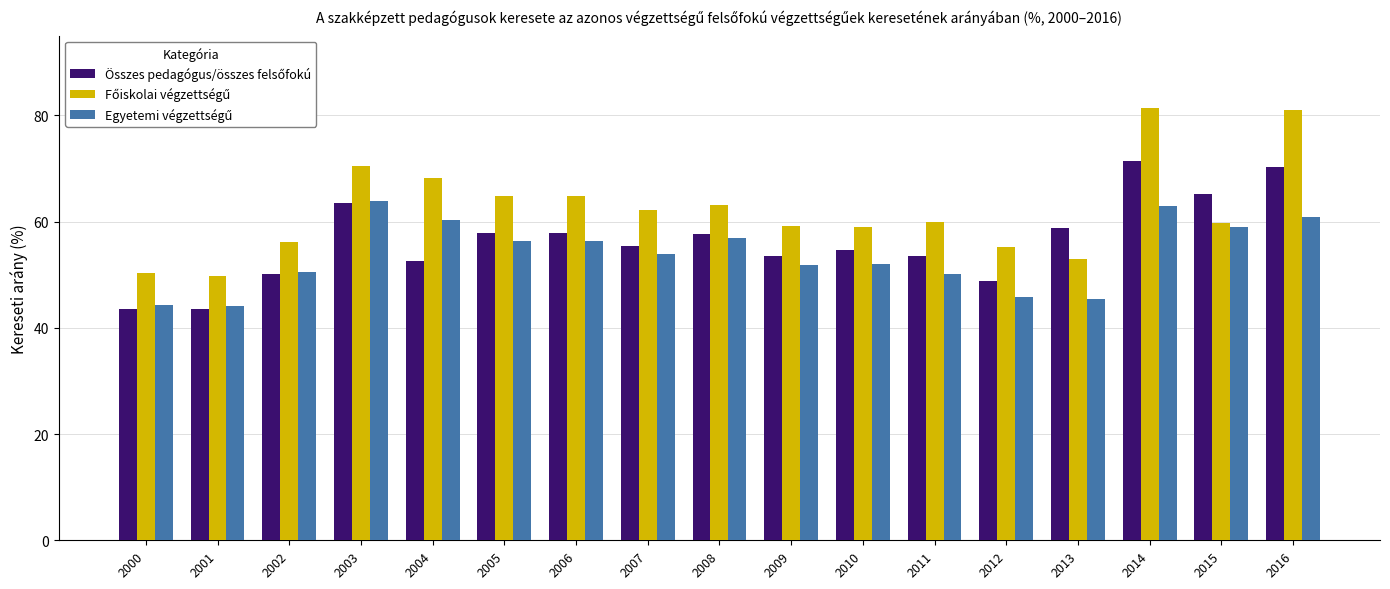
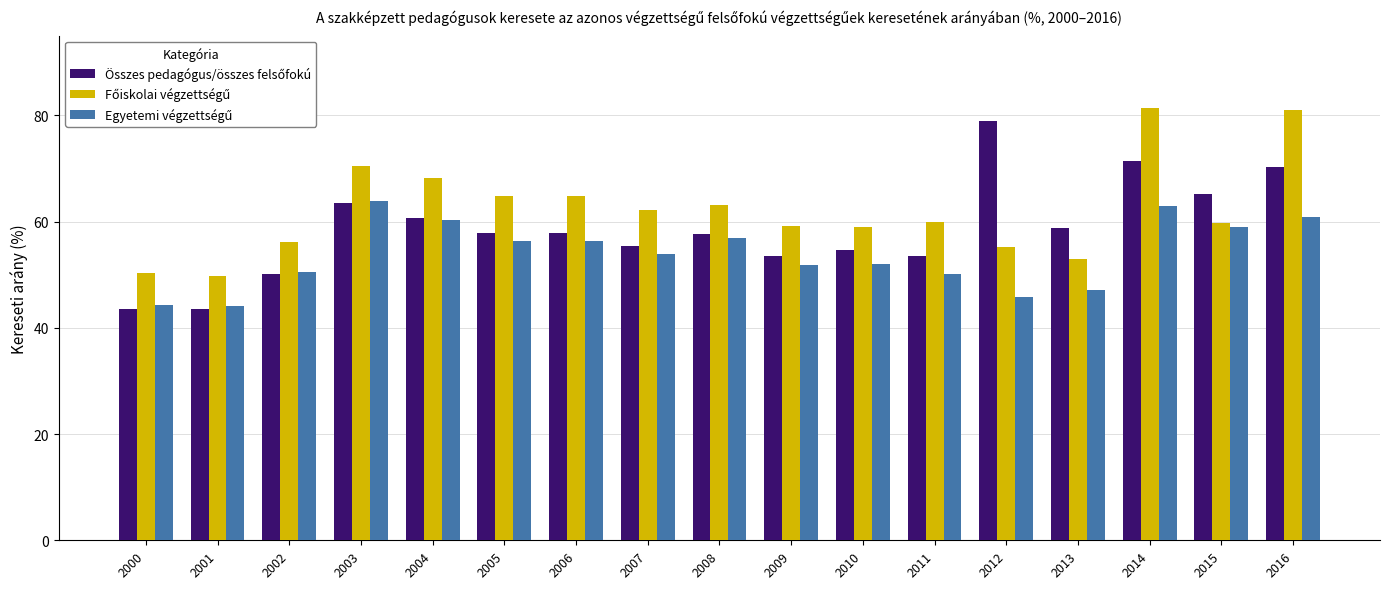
Összes pedagógus/összes felsőfokú, 2004: 53 -> 61
Összes pedagógus/összes felsőfokú, 2012: 49 -> 79
Egyetemi végzettségű, 2013: 45 -> 47
